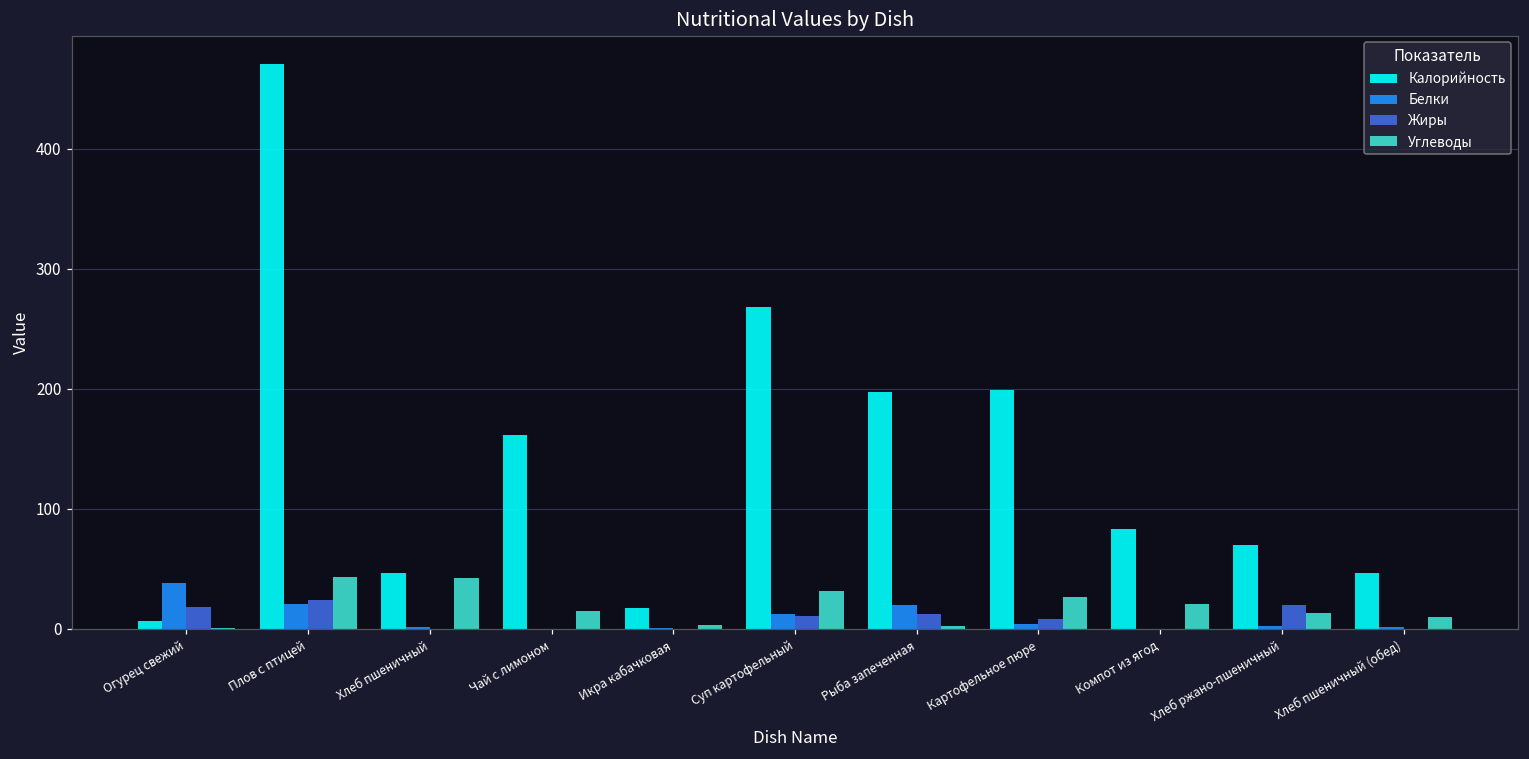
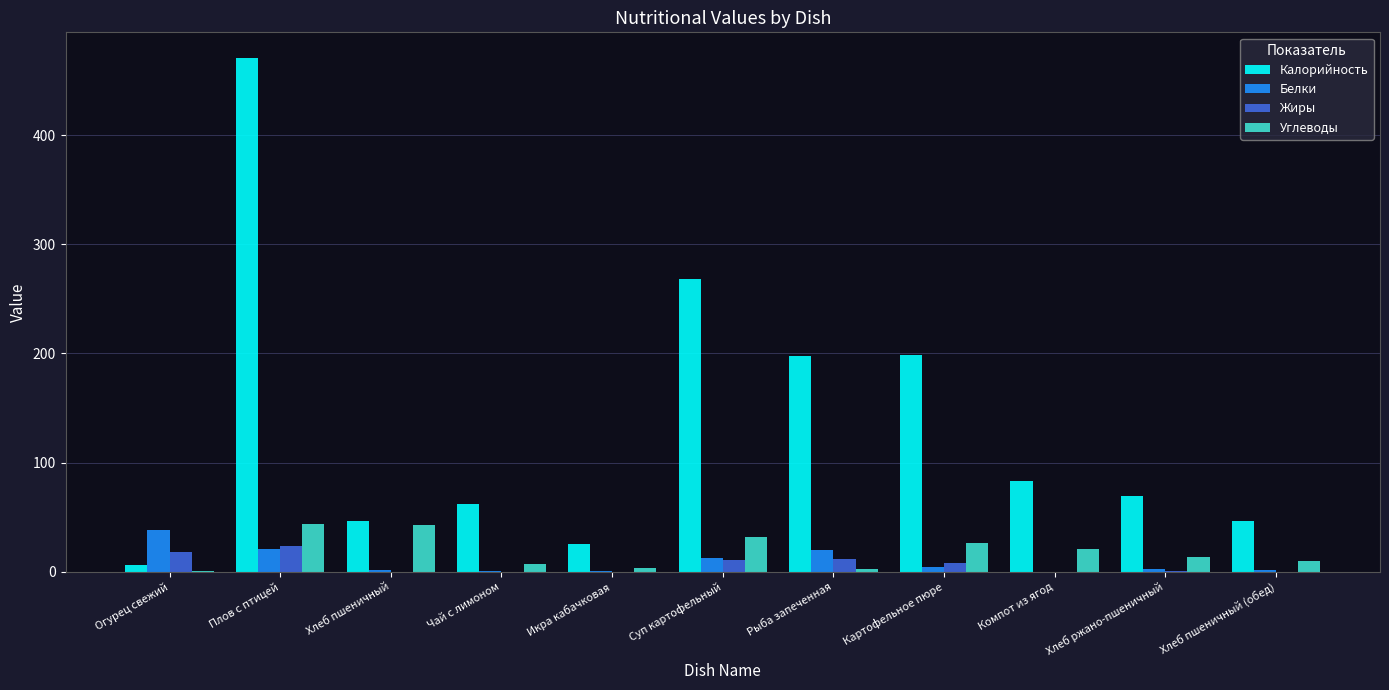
Калорийность, Чай с лимоном: 162 -> 62
Углеводы, Чай с лимоном: 15 -> 7
Калорийность, Икра кабачковая: 17 -> 26
Жиры, Хлеб ржано-пшеничный: 20 -> 0
